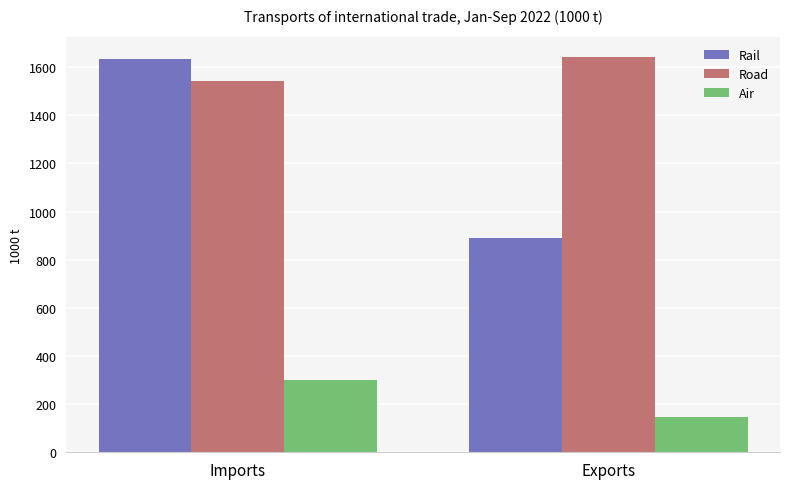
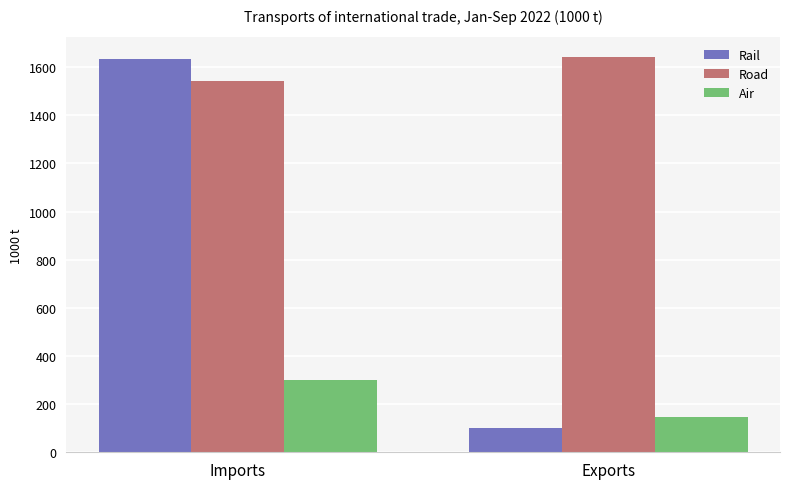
Rail, Exports: 890 -> 100
